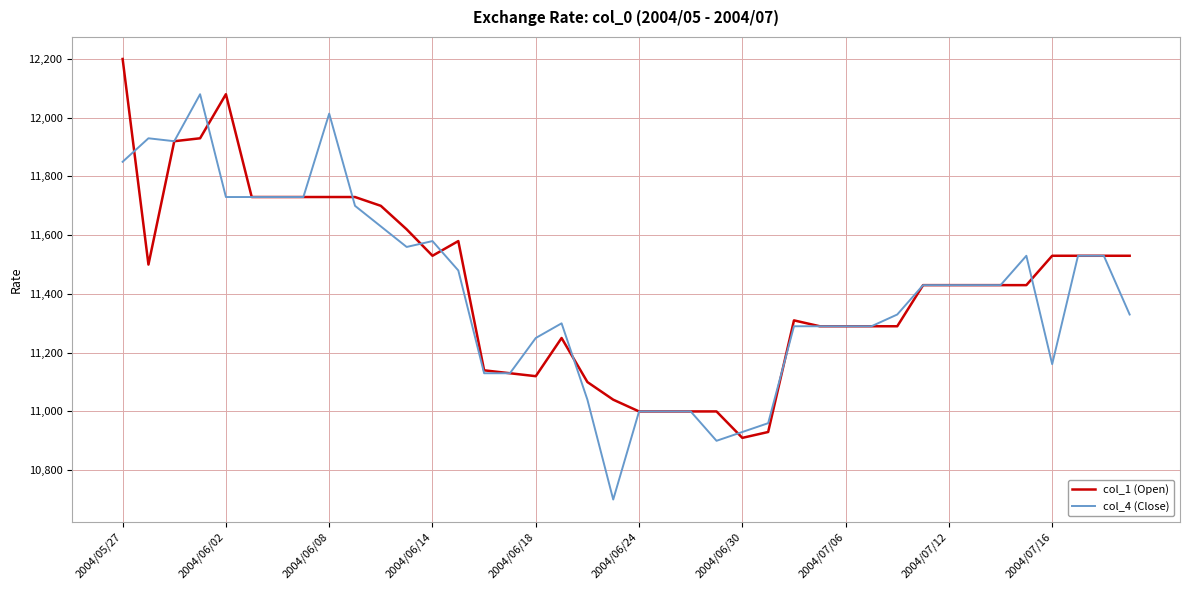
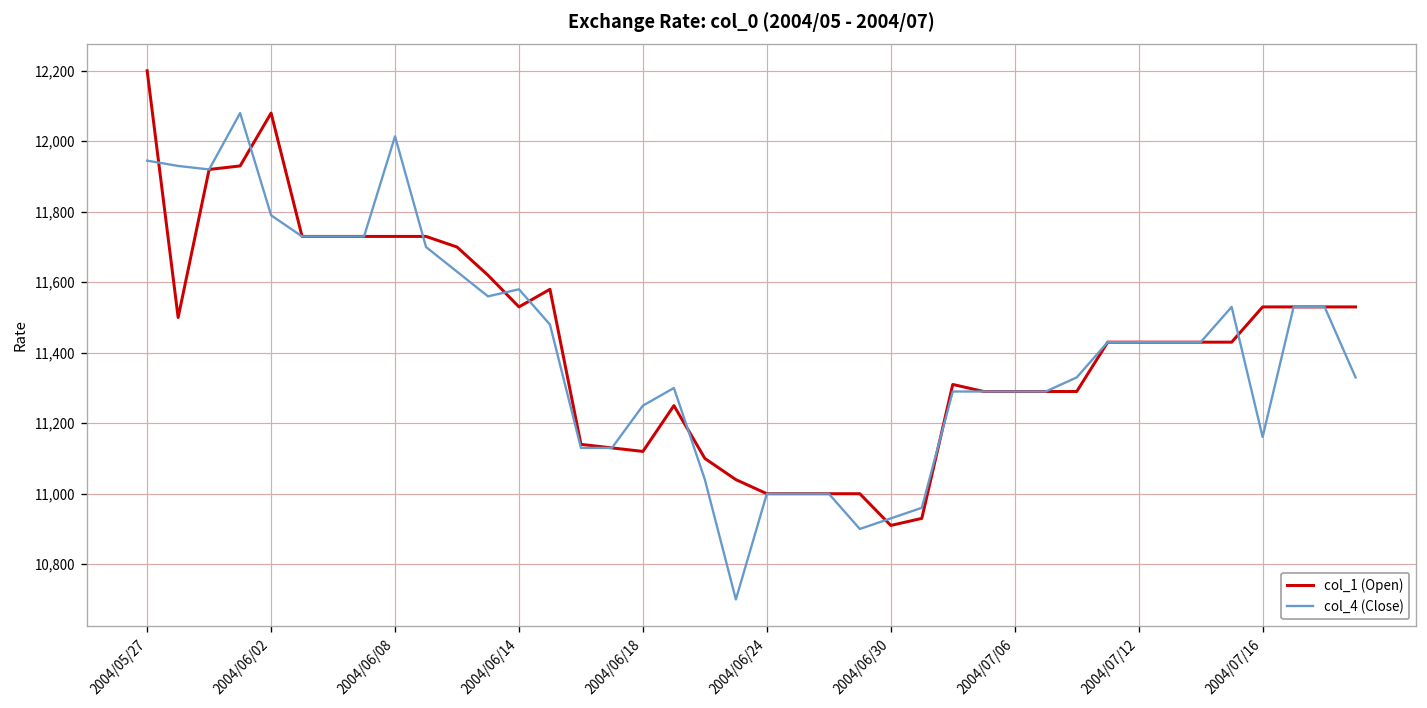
col_4 (Close), 2004/05/27: 11,850 -> 11,950
col_4 (Close), 2004/06/02: 11,730 -> 11,790
